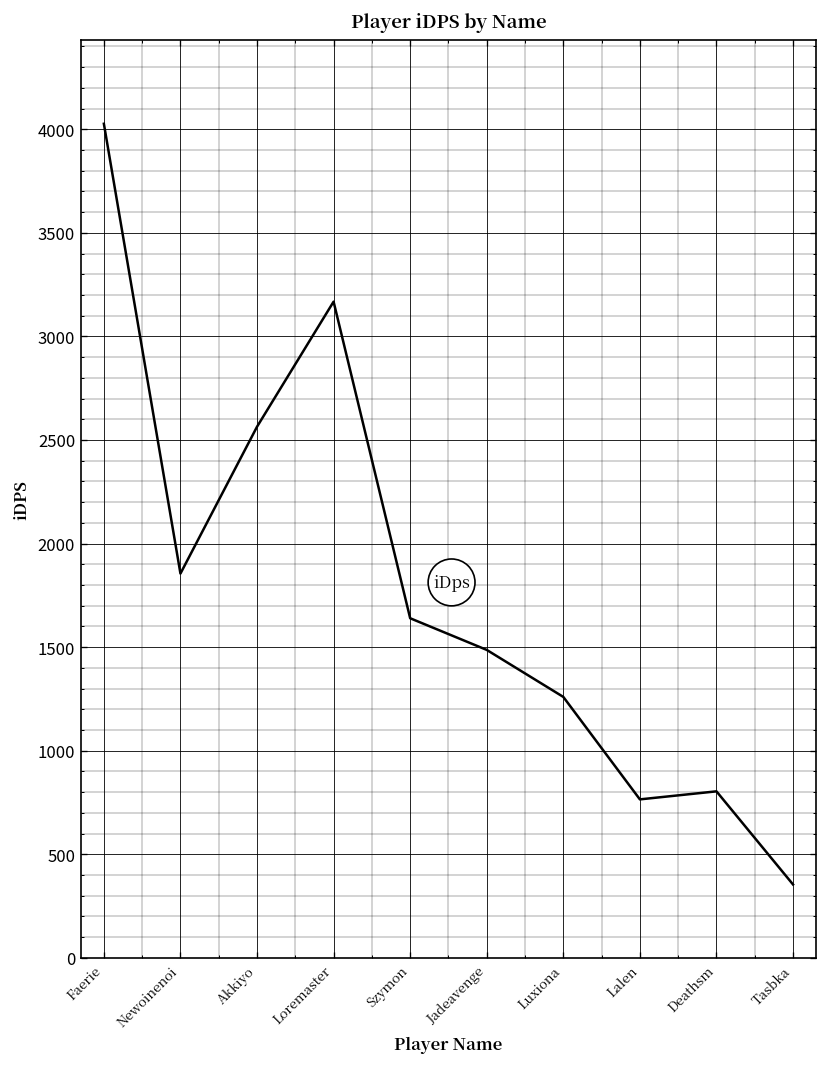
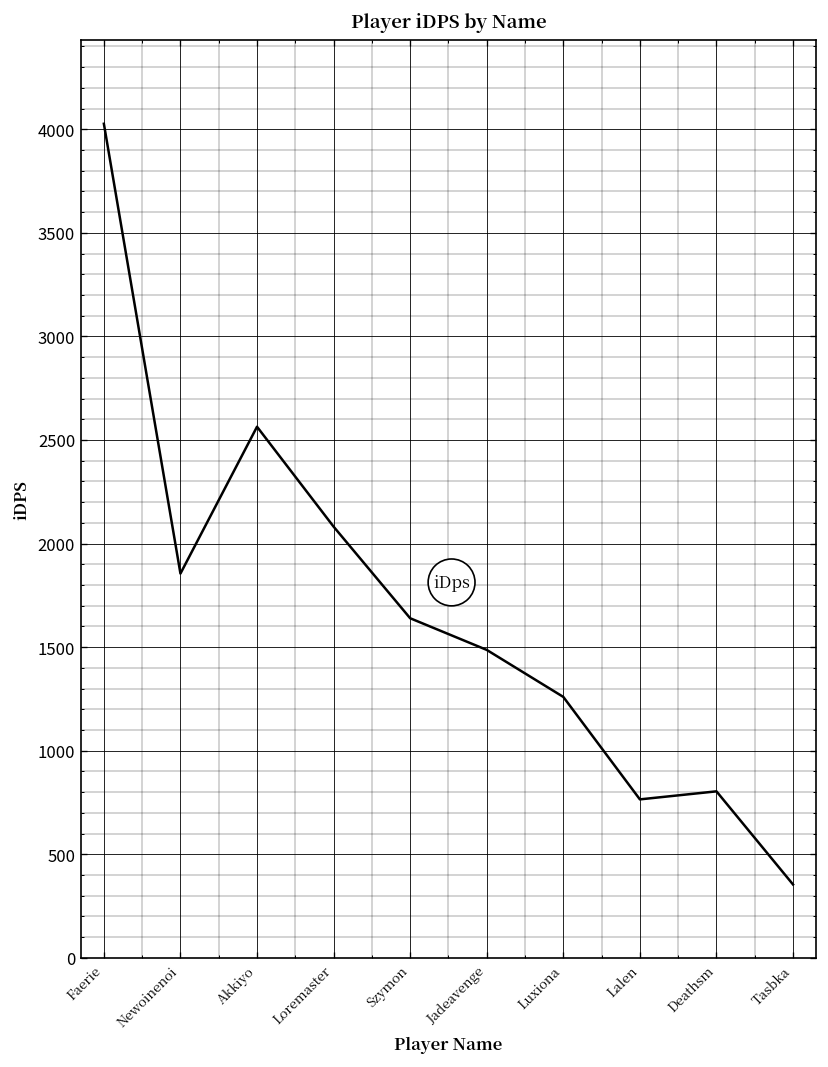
Loremaster: 3170 -> 2080
